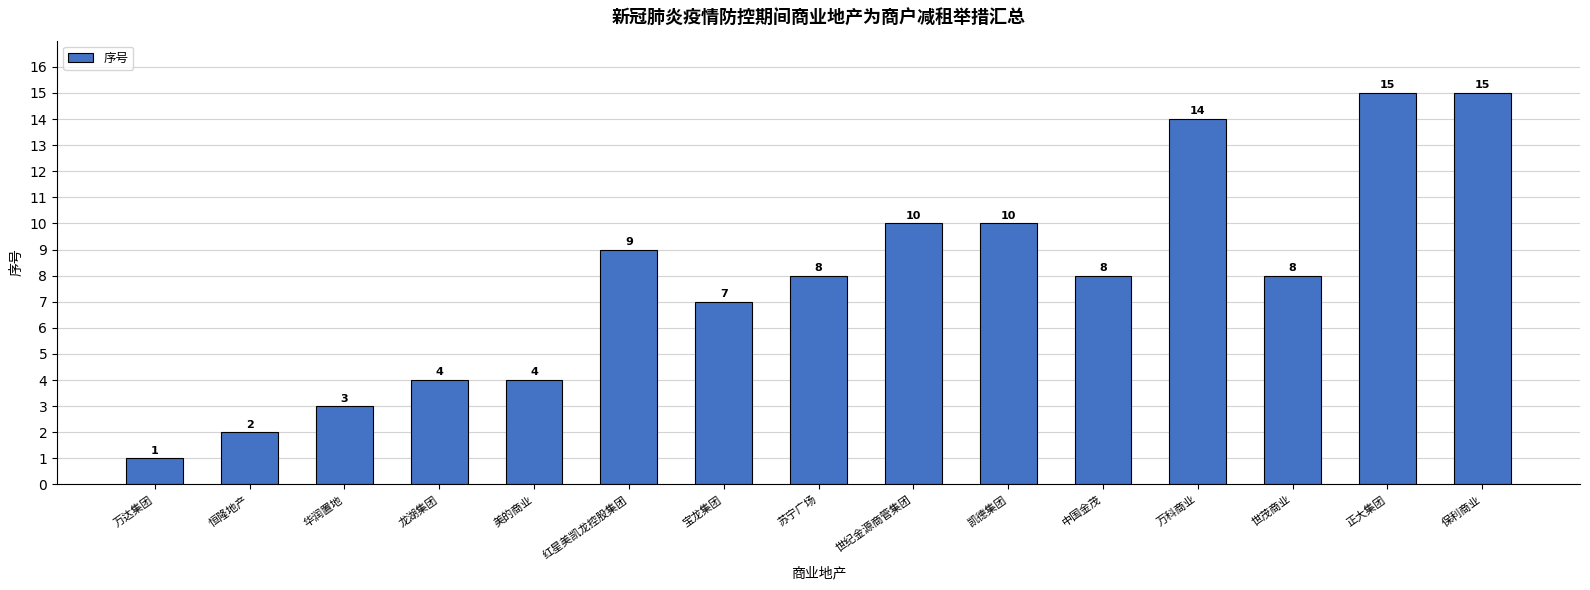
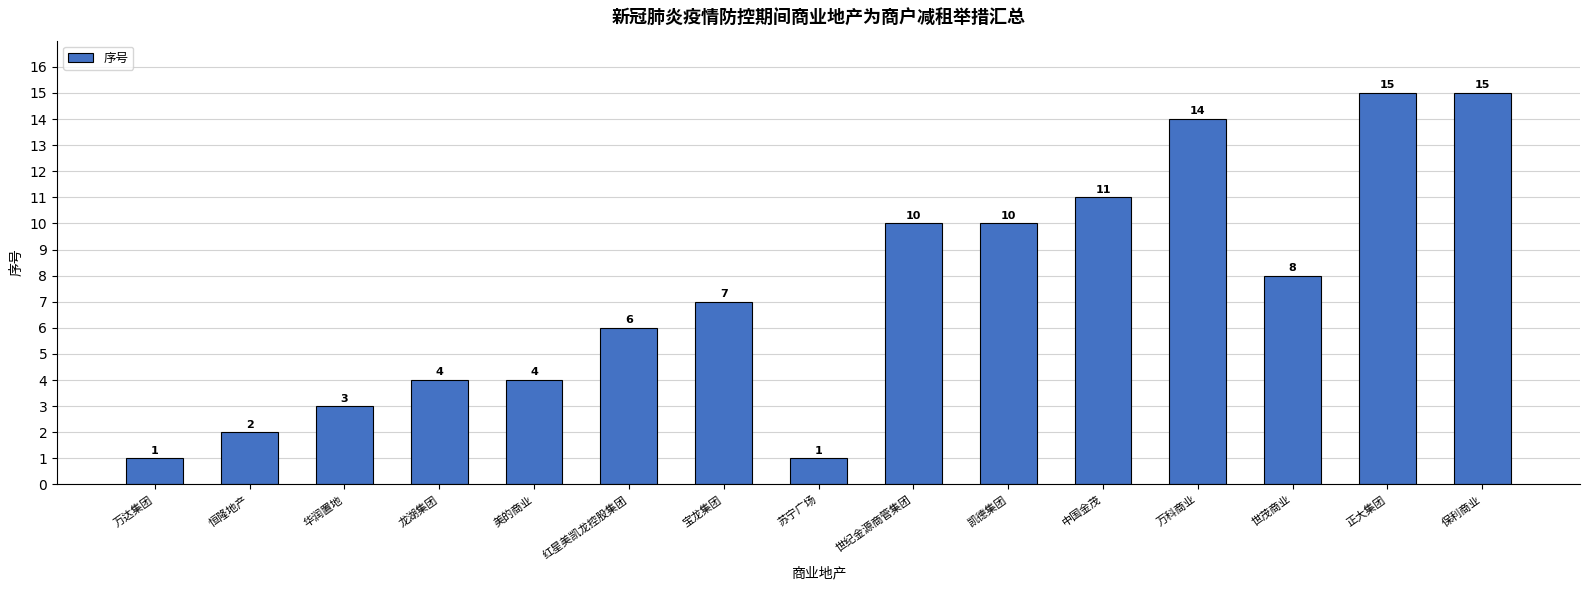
红星美凯龙控股集团: 9 -> 6
苏宁广场: 8 -> 1
中国金茂: 8 -> 11
